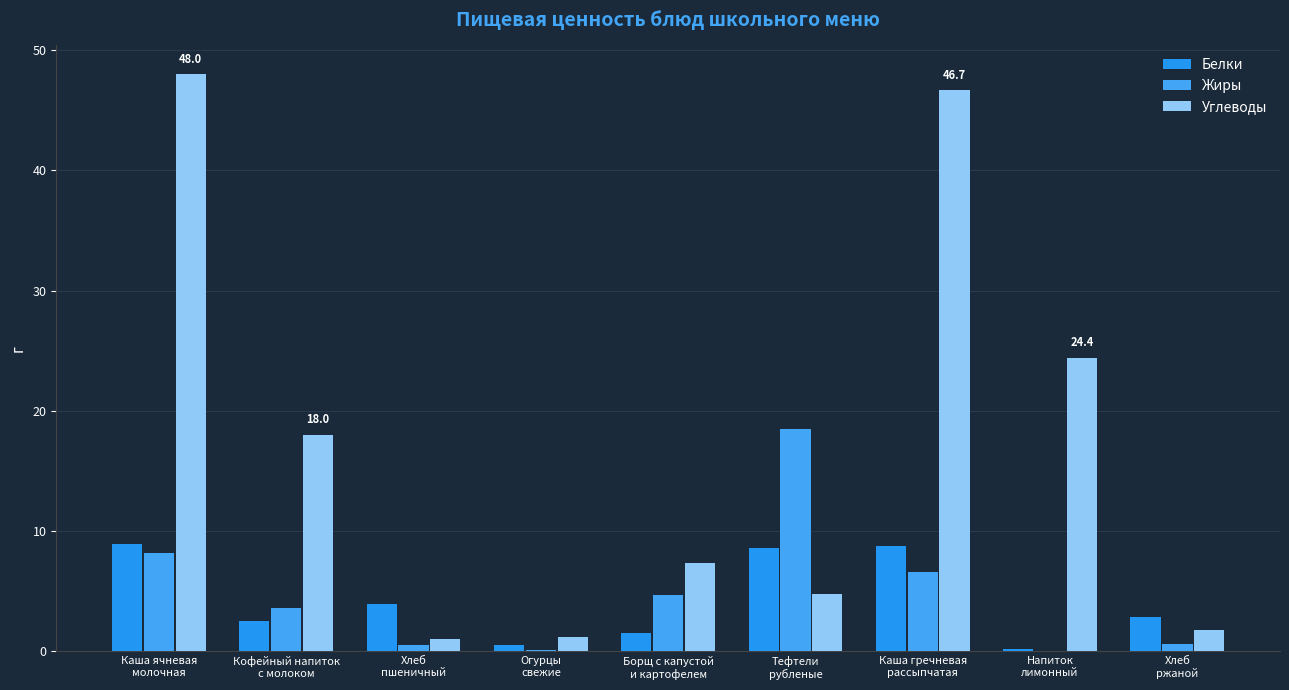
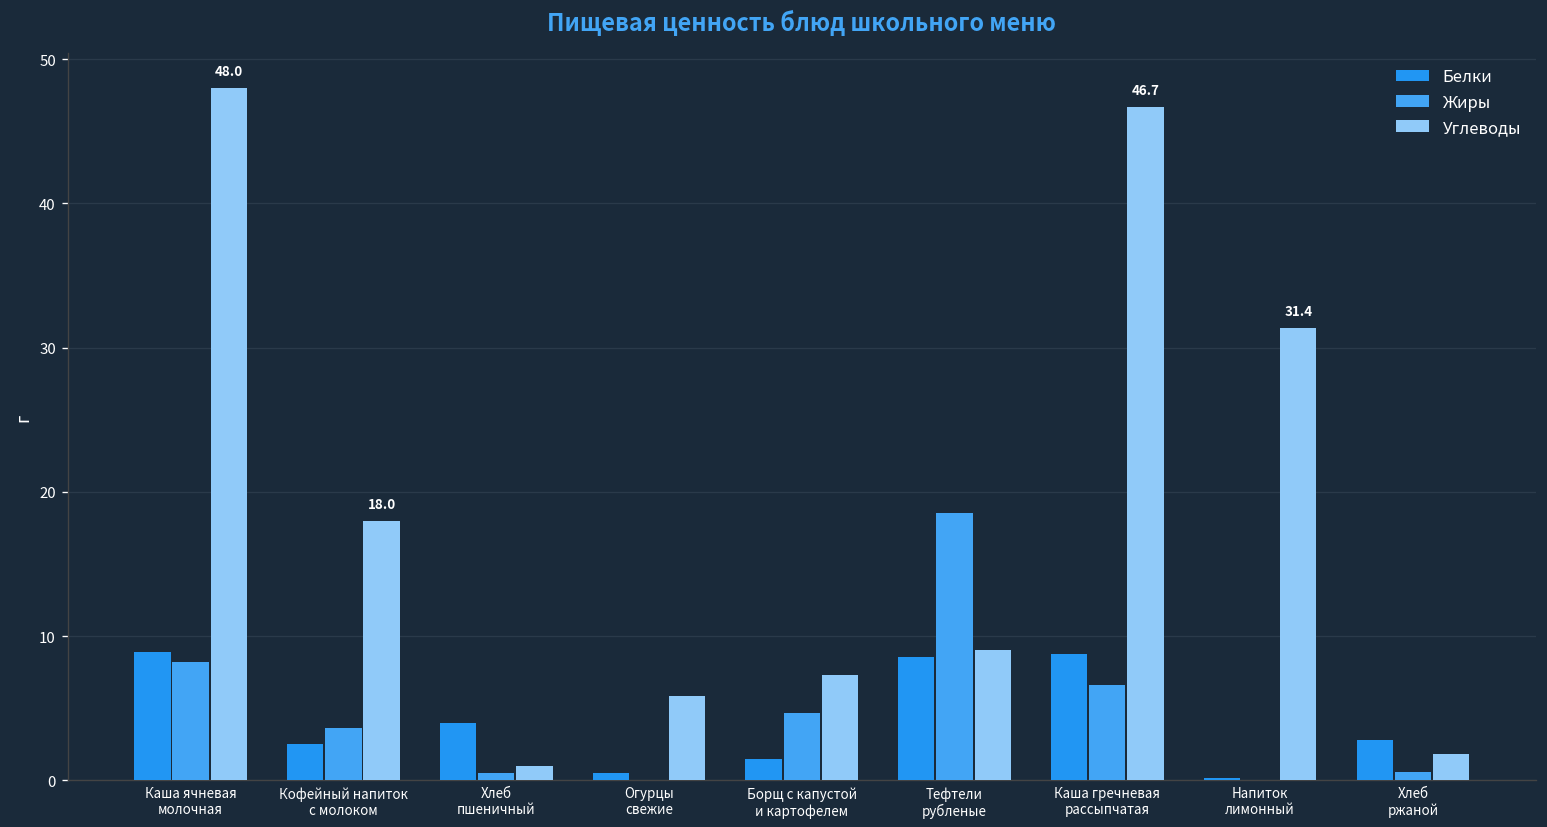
Углеводы, Огурцы свежие: 1.1 -> 5.9
Углеводы, Тефтели рубленые: 4.8 -> 9.1
Углеводы, Напиток лимонный: 24.4 -> 31.4
